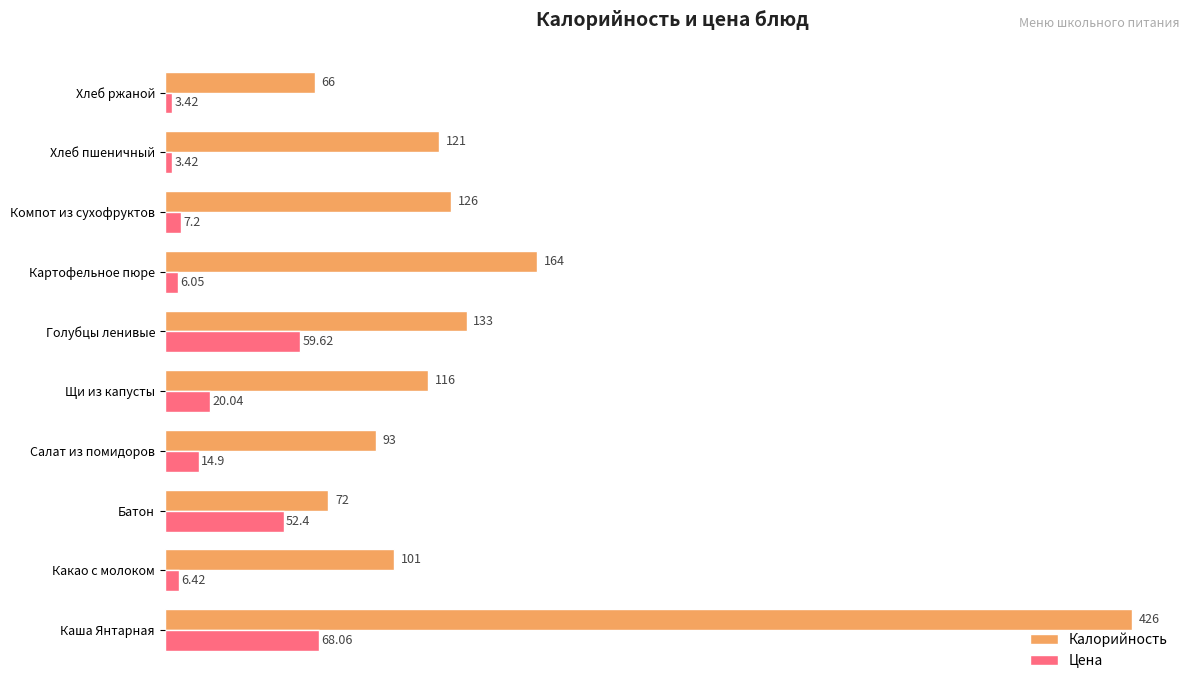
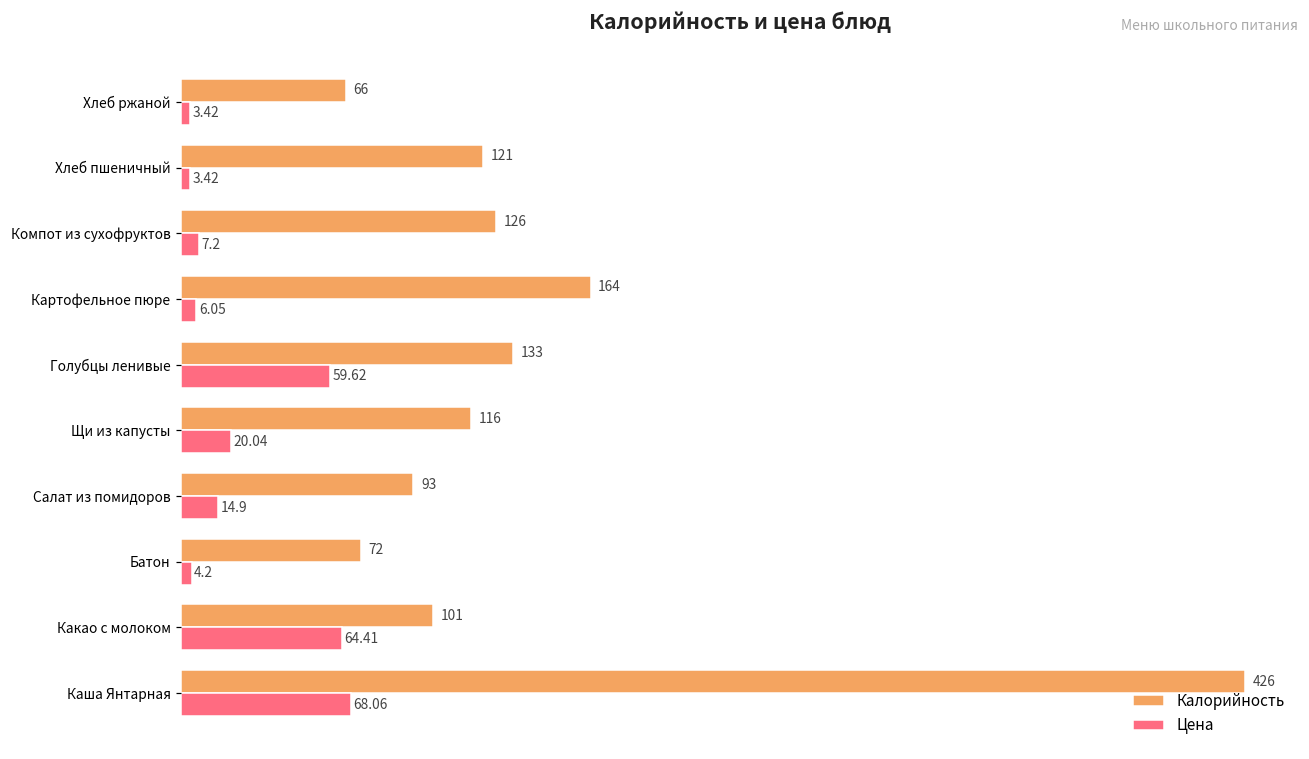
Цена, Батон: 52.4 -> 4.2
Цена, Какао с молоком: 6.42 -> 64.41
